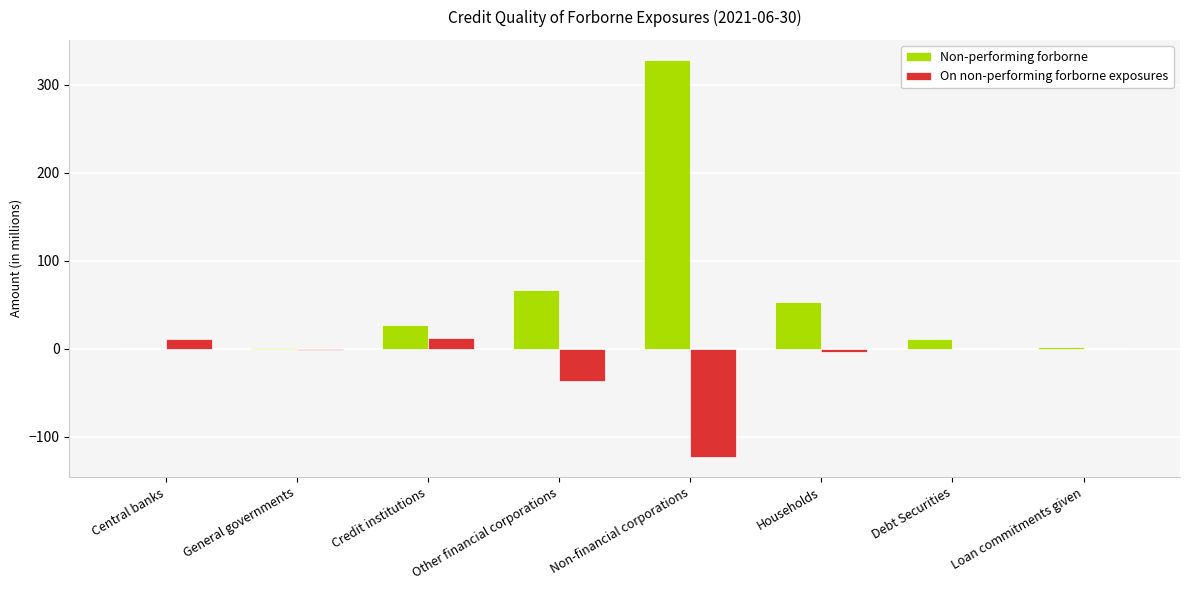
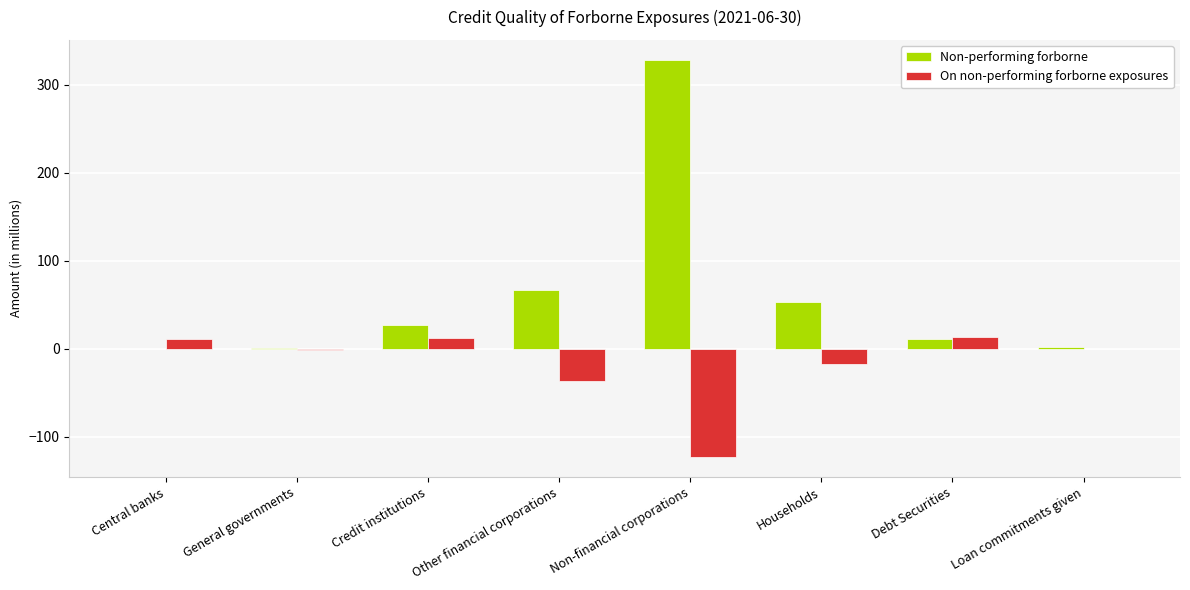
On non-performing forborne exposures, Households: 0 -> -20
On non-performing forborne exposures, Debt Securities: 0 -> 10
